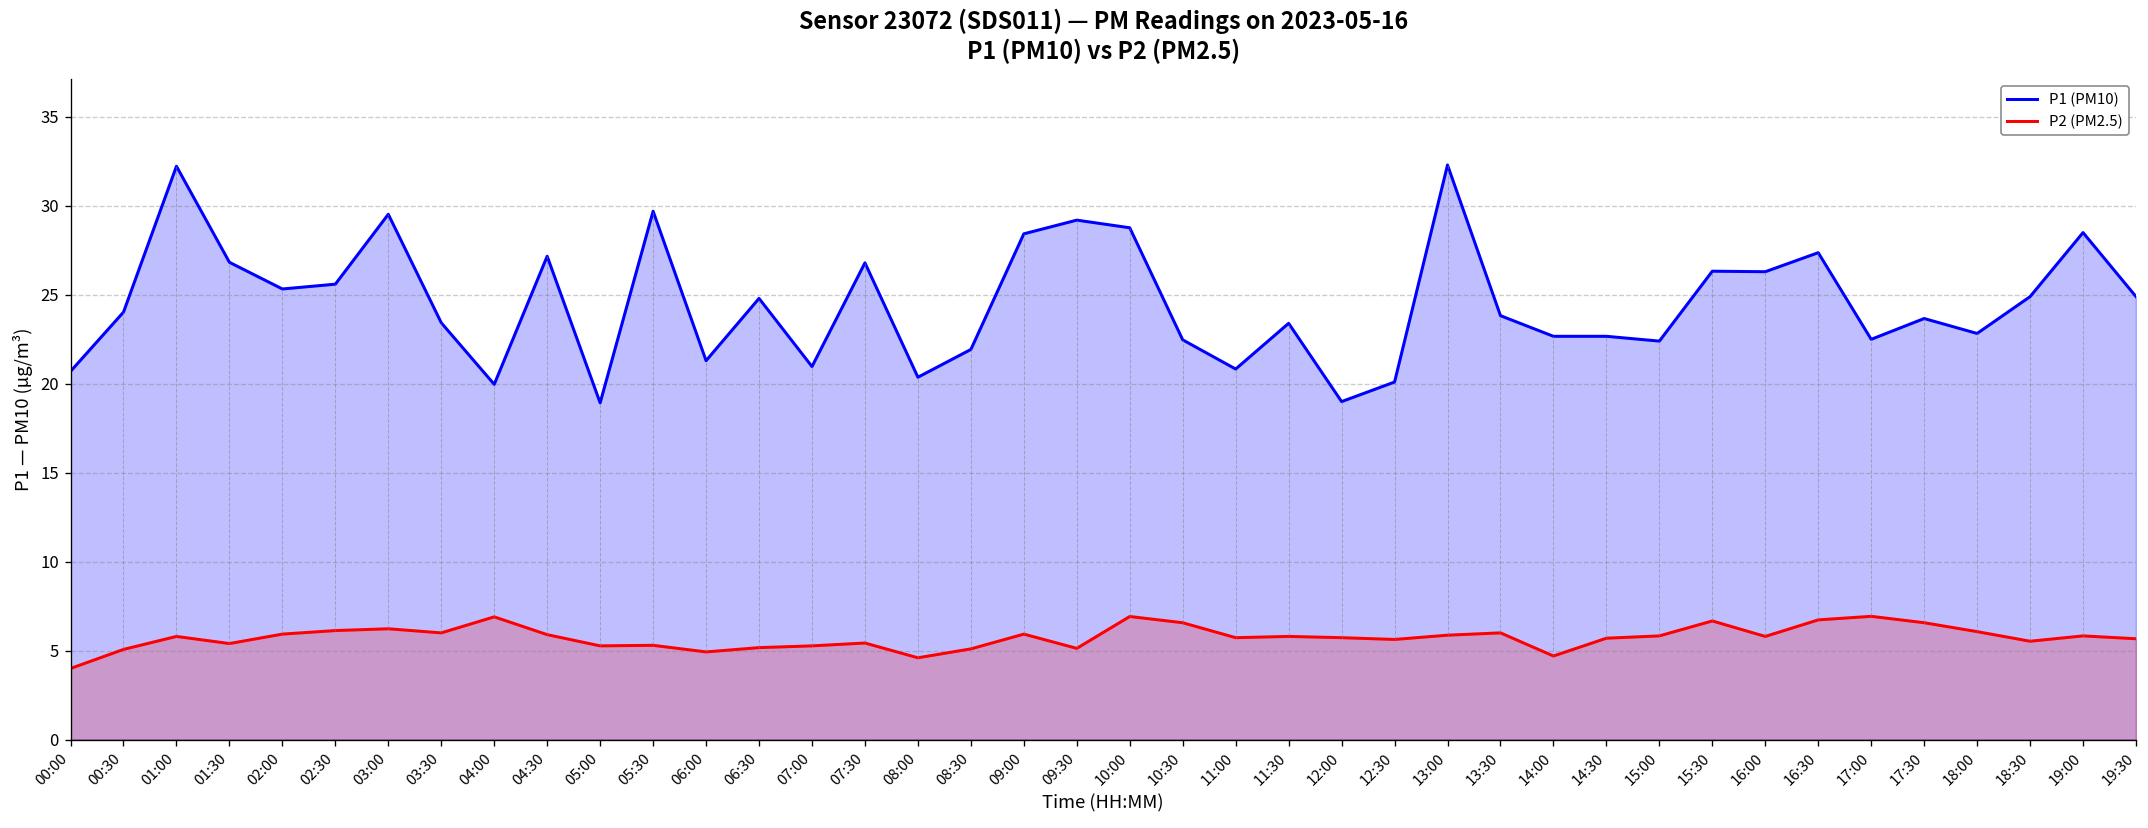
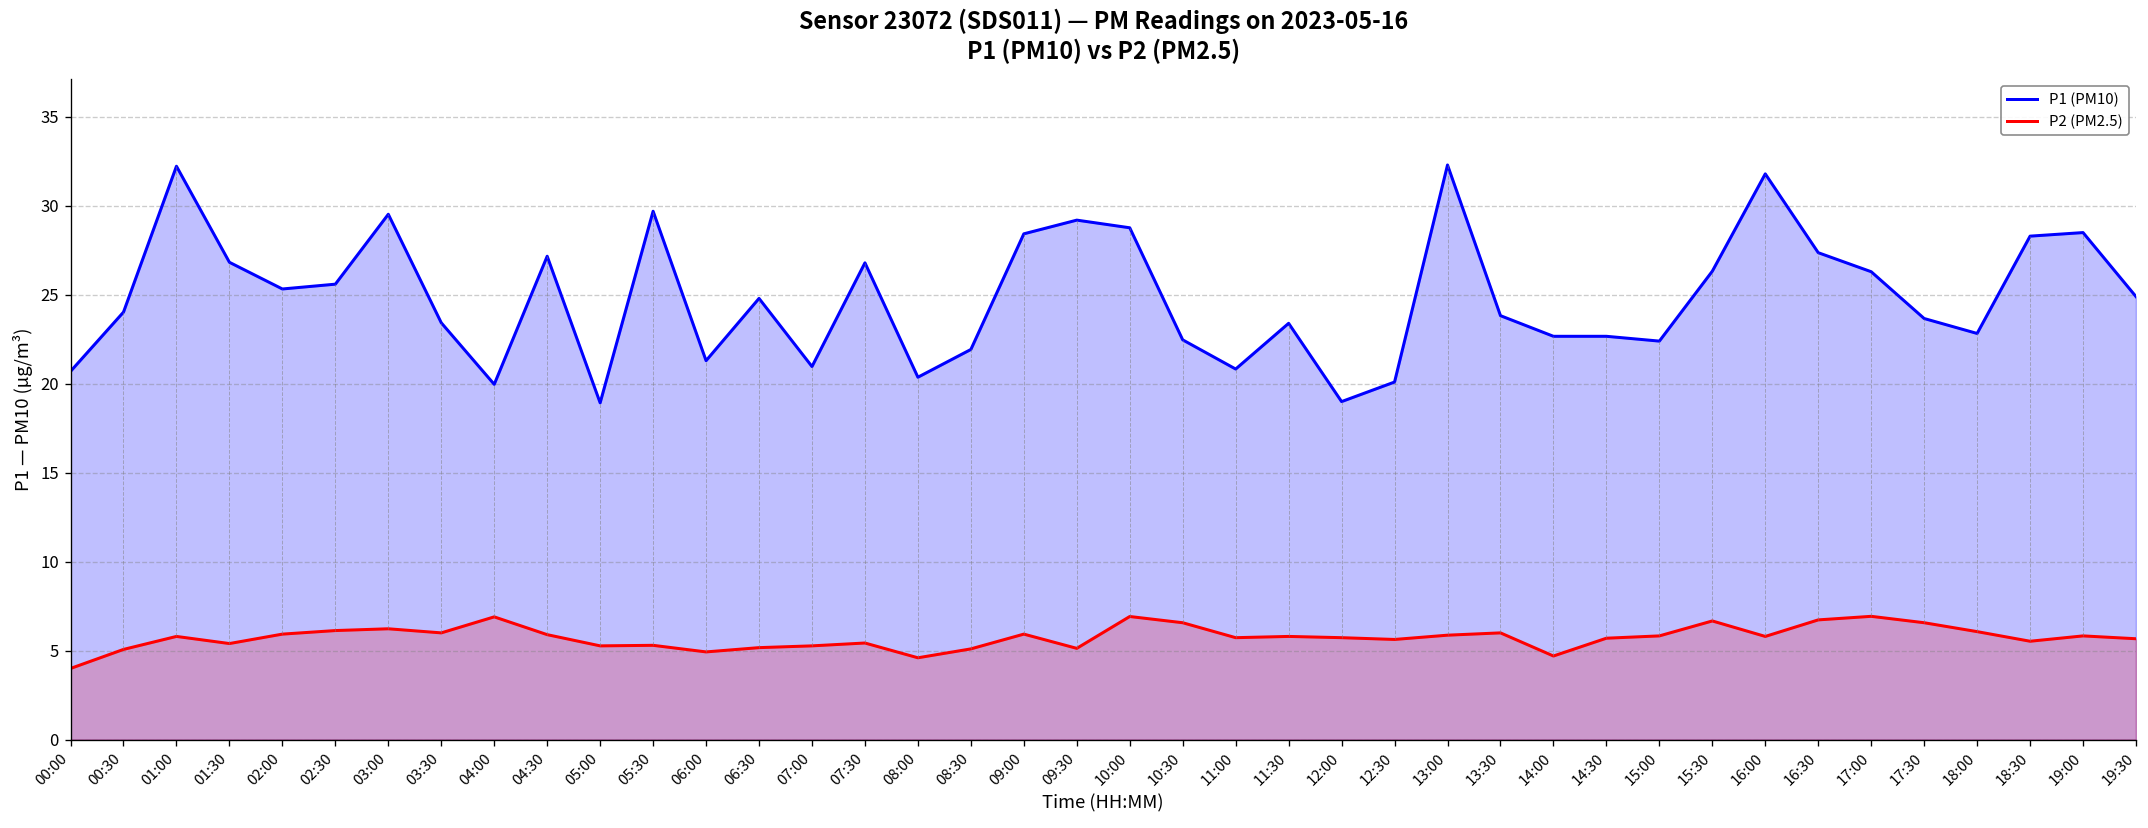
P1 (PM10), 16:00: 26.3 -> 31.8
P1 (PM10), 17:00: 22.5 -> 26.3
P1 (PM10), 18:30: 24.9 -> 28.3
